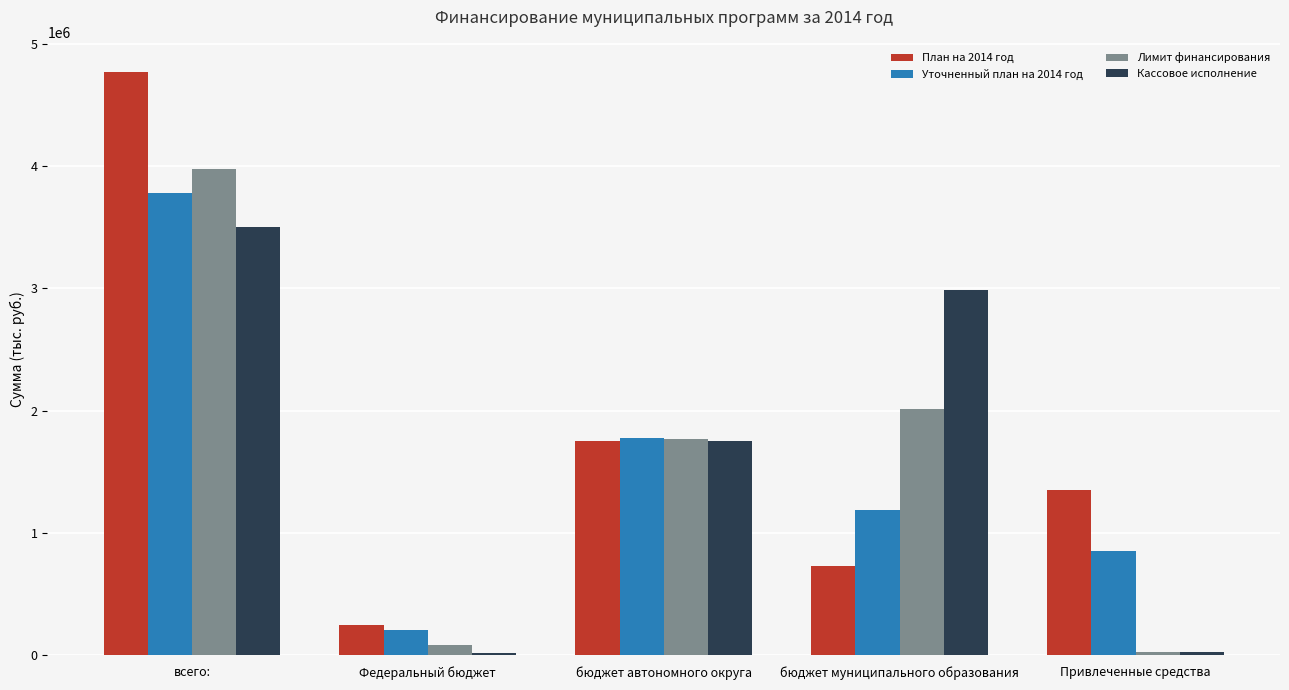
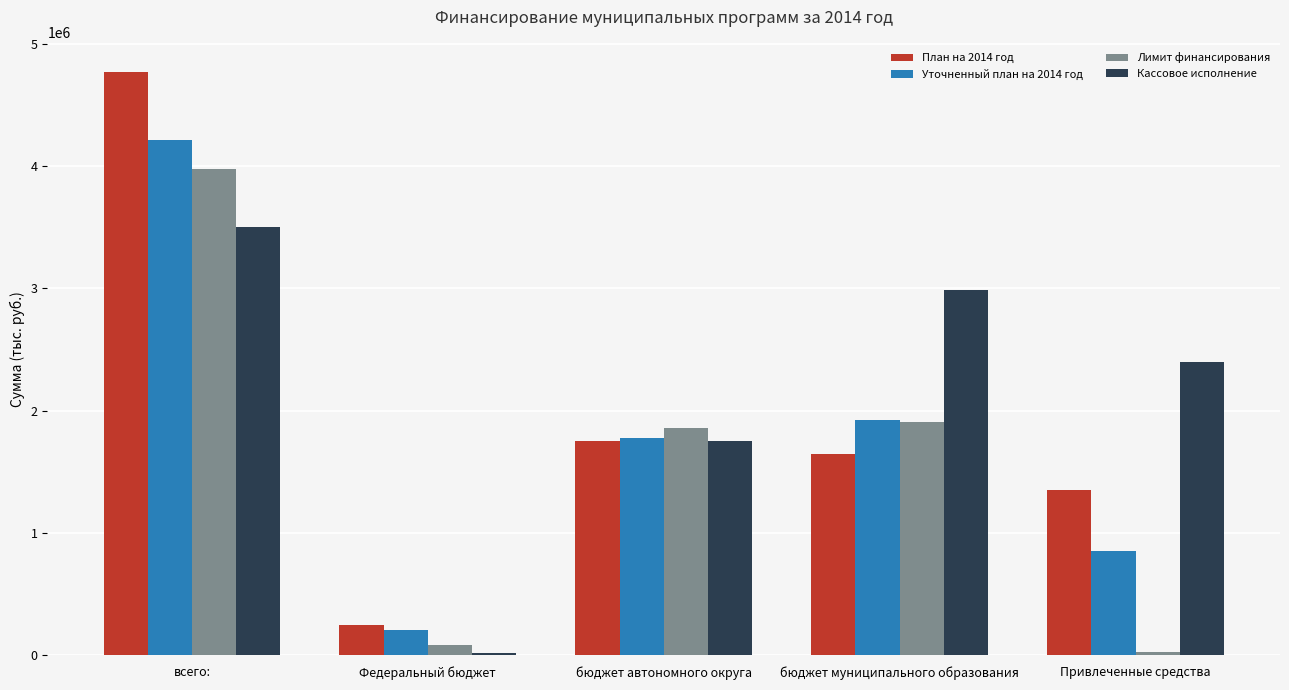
Уточненный план на 2014 год, всего:: 3780000 -> 4210000
Лимит финансирования, бюджет автономного округа: 1770000 -> 1860000
План на 2014 год, бюджет муниципального образования: 730000 -> 1650000
Уточненный план на 2014 год, бюджет муниципального образования: 1180000 -> 1930000
Лимит финансирования, бюджет муниципального образования: 2020000 -> 1910000
Кассовое исполнение, Привлеченные средства: 30000 -> 2400000
